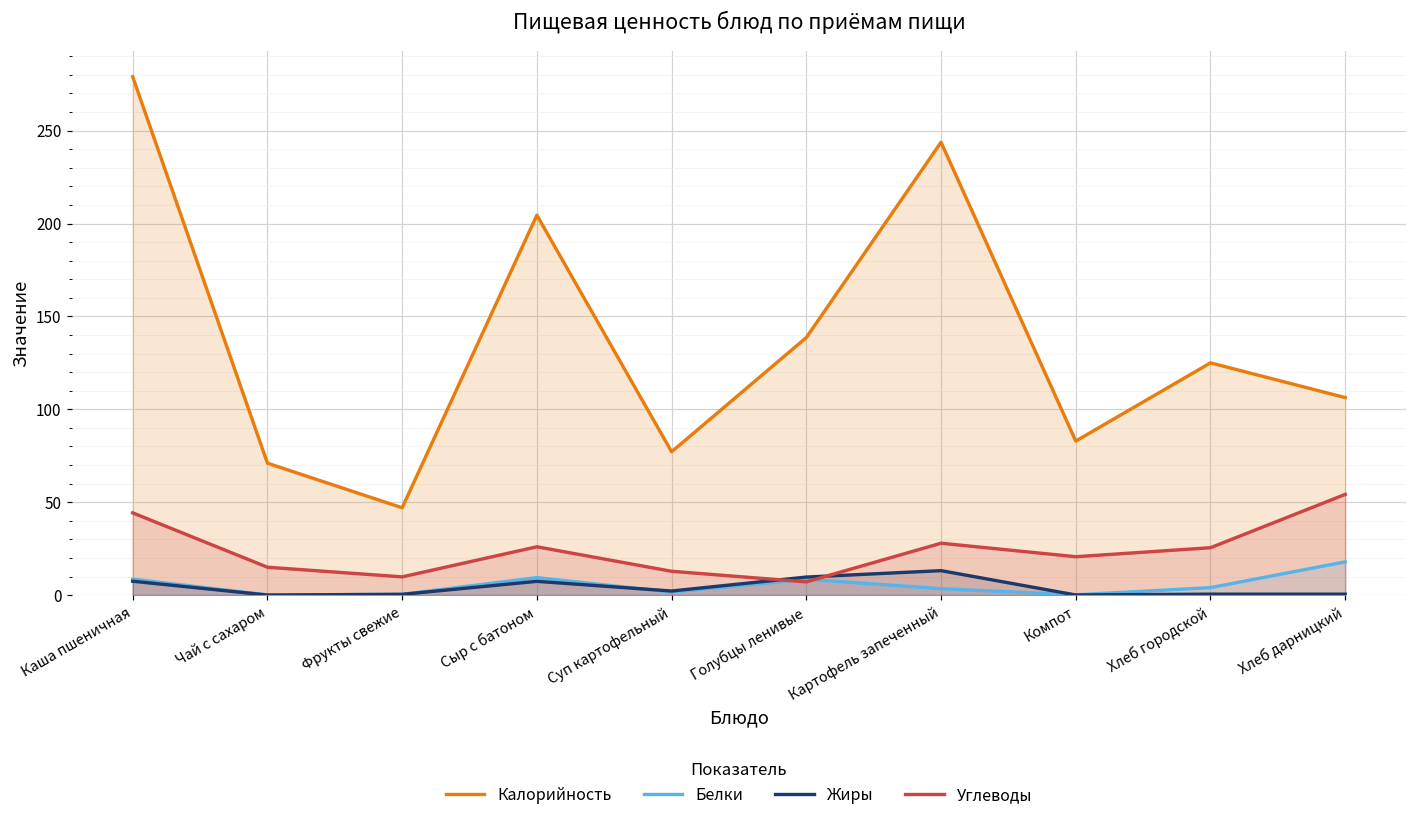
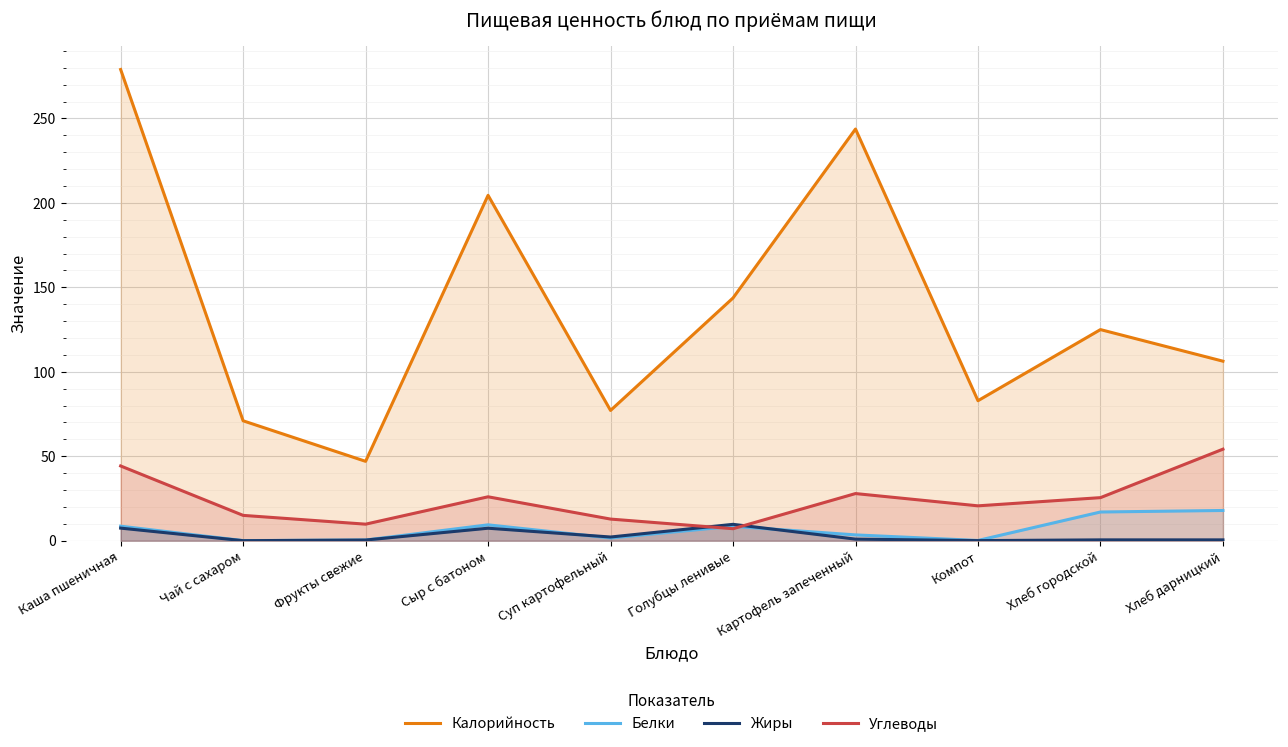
Калорийность, Голубцы ленивые: 139 -> 144
Жиры, Картофель запеченный: 13 -> 1
Белки, Хлеб городской: 4 -> 17
